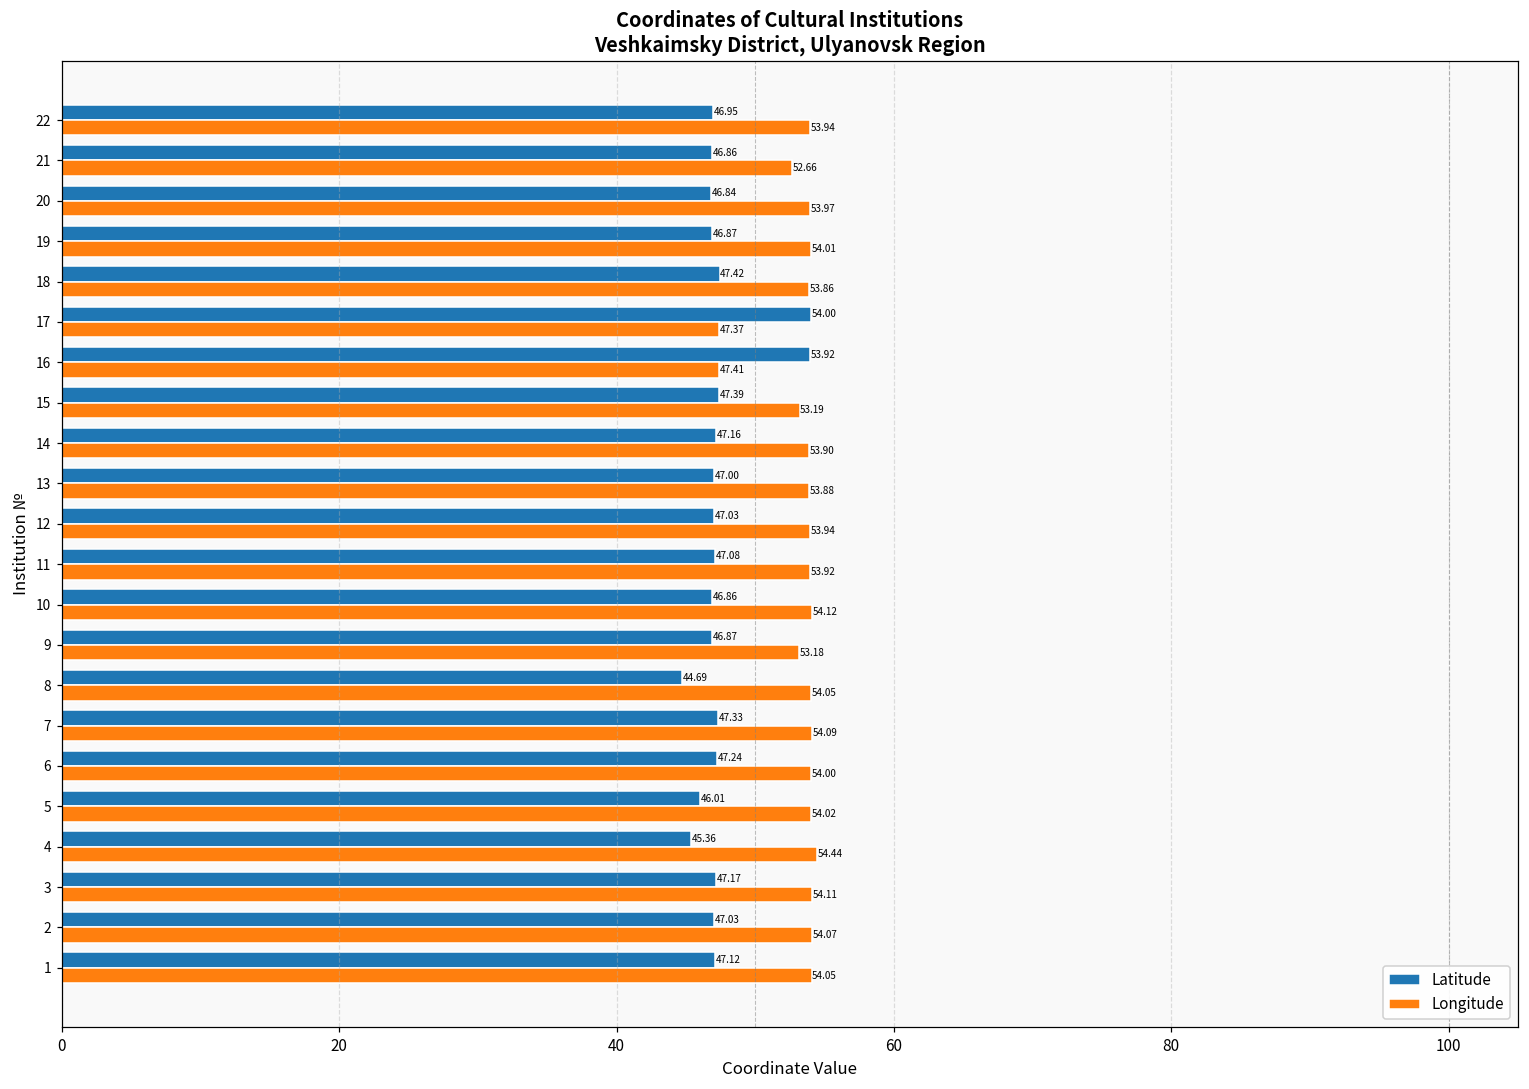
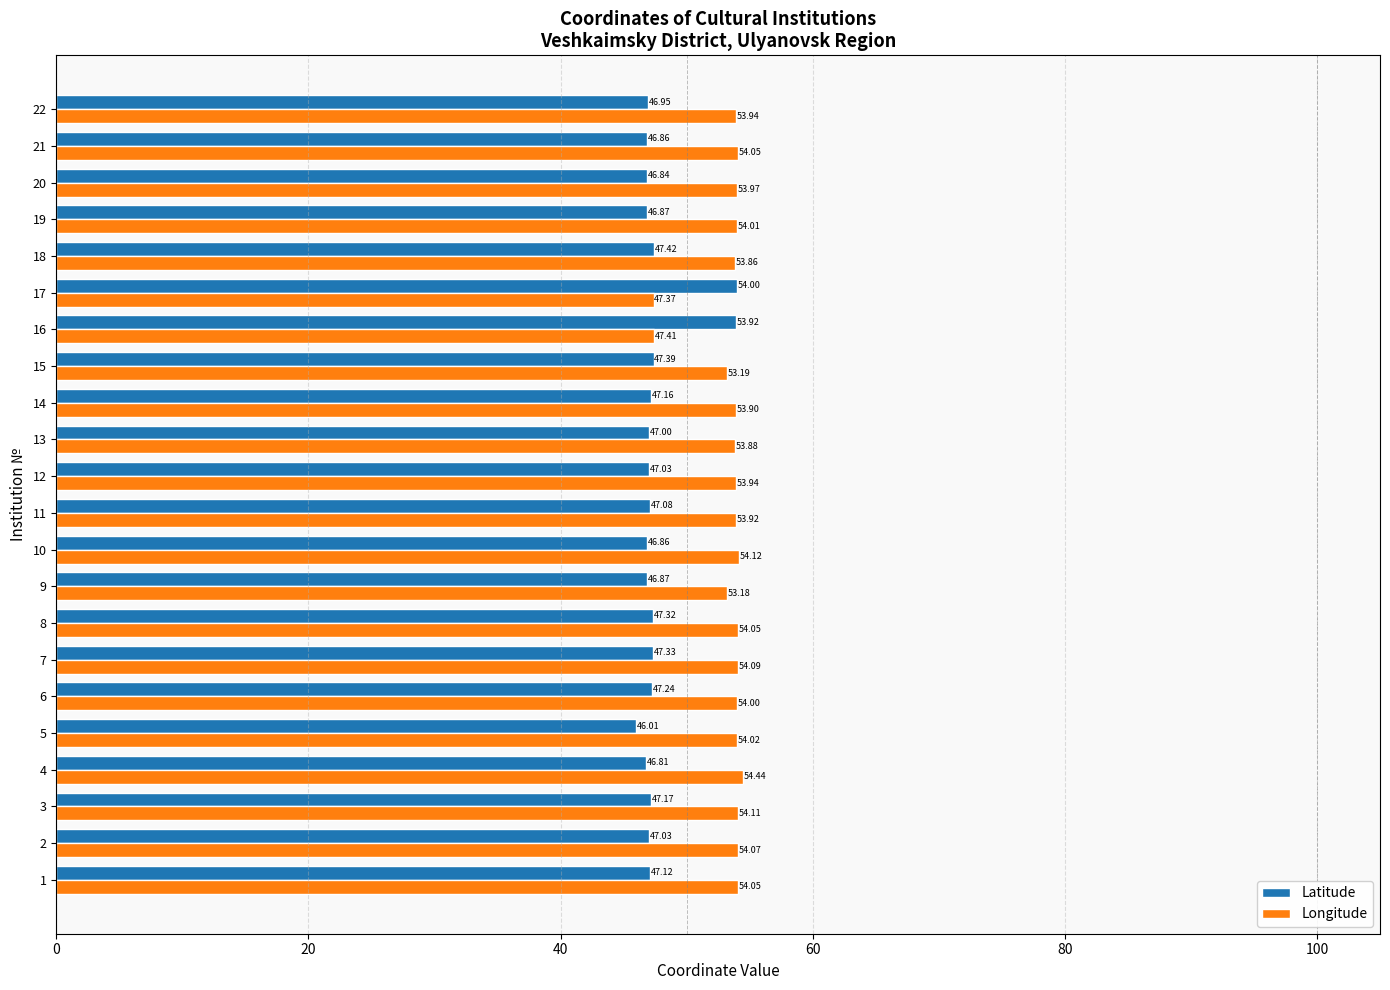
Longitude, 21: 52.66 -> 54.05
Latitude, 8: 44.69 -> 47.32
Latitude, 4: 45.36 -> 46.81
